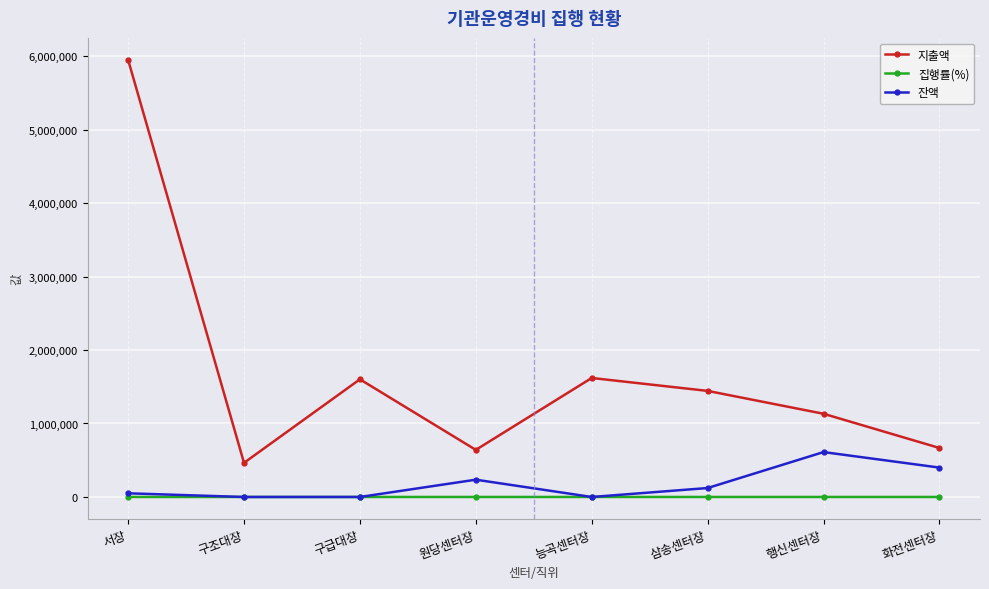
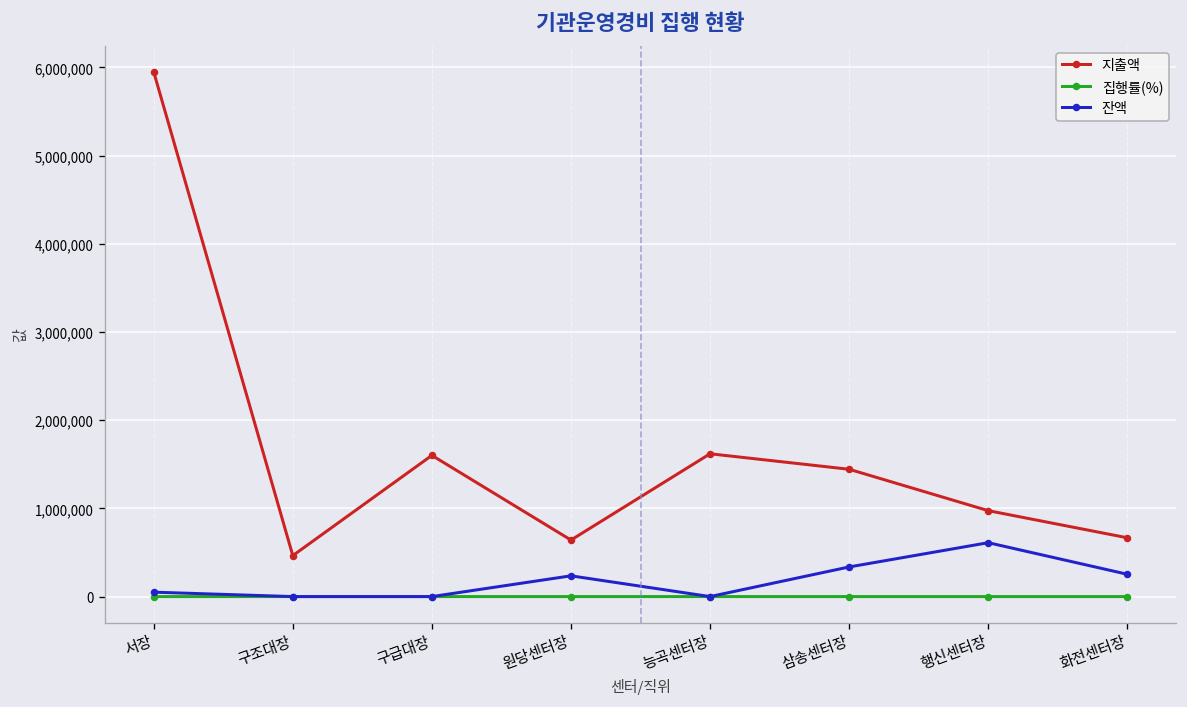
잔액, 삼송센터장: 100,000 -> 300,000
지출액, 행신센터장: 1,100,000 -> 1,000,000
잔액, 화전센터장: 400,000 -> 300,000
